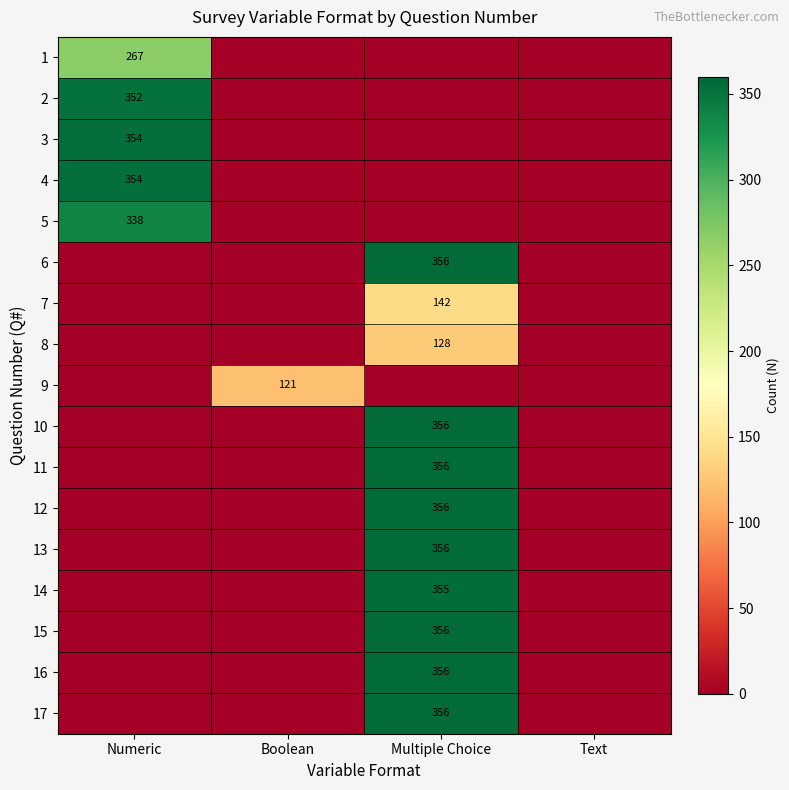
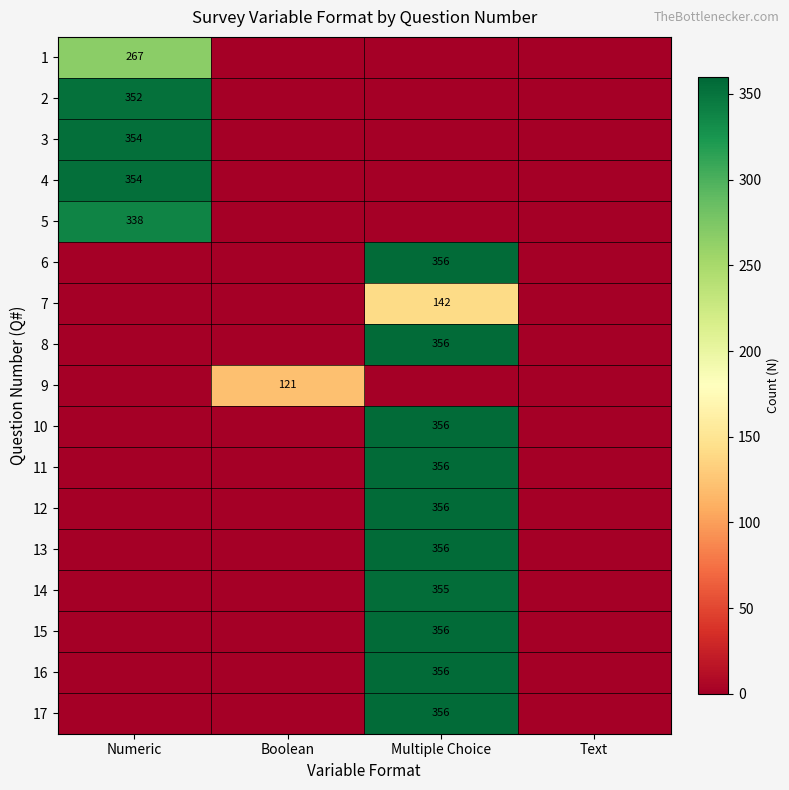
8, Multiple Choice: 128 -> 356
